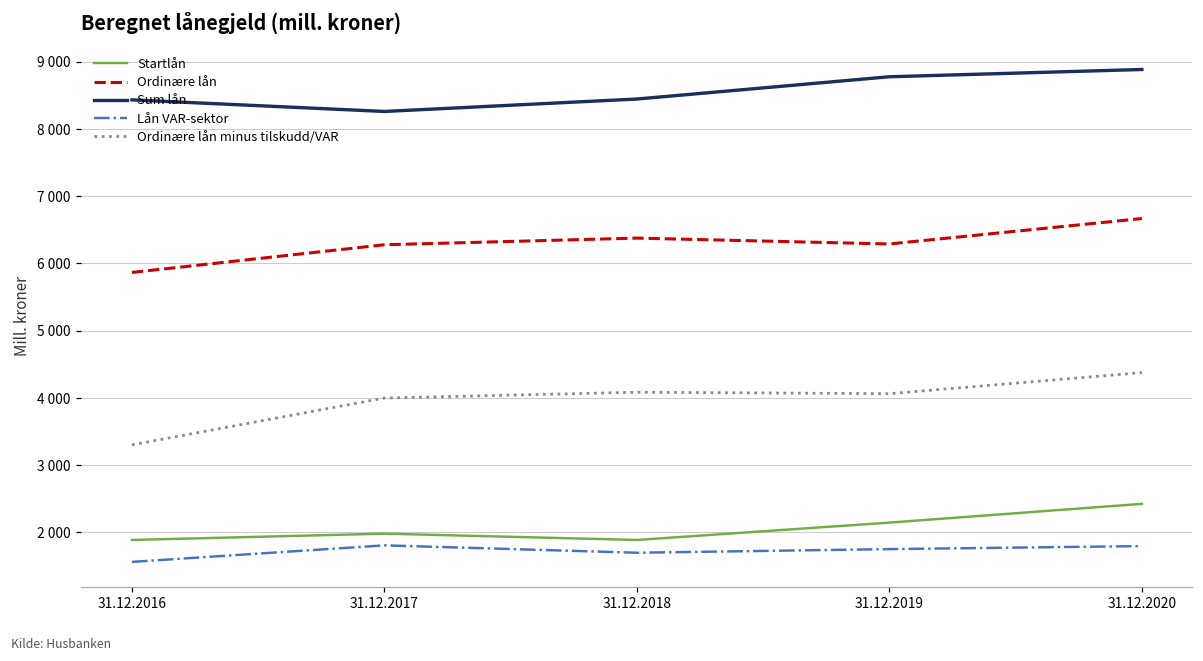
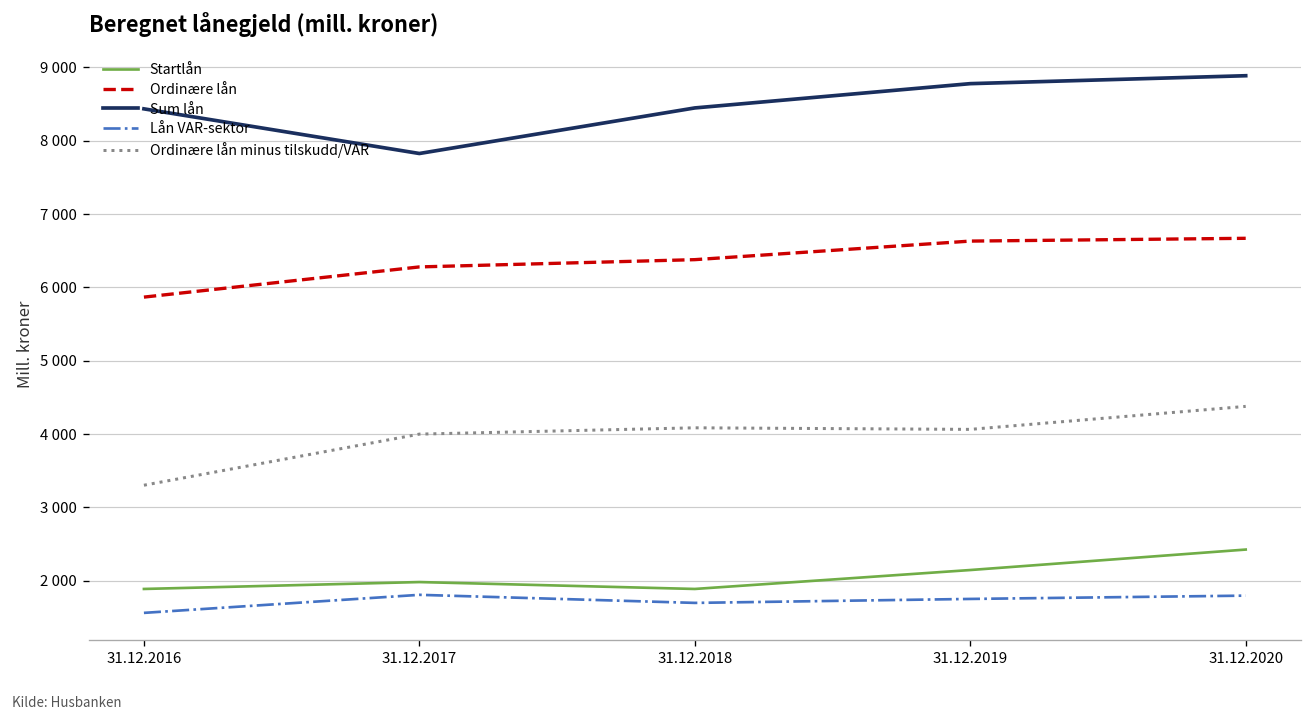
Sum lån, 31.12.2017: 8300 -> 7800
Ordinære lån, 31.12.2019: 6300 -> 6600
